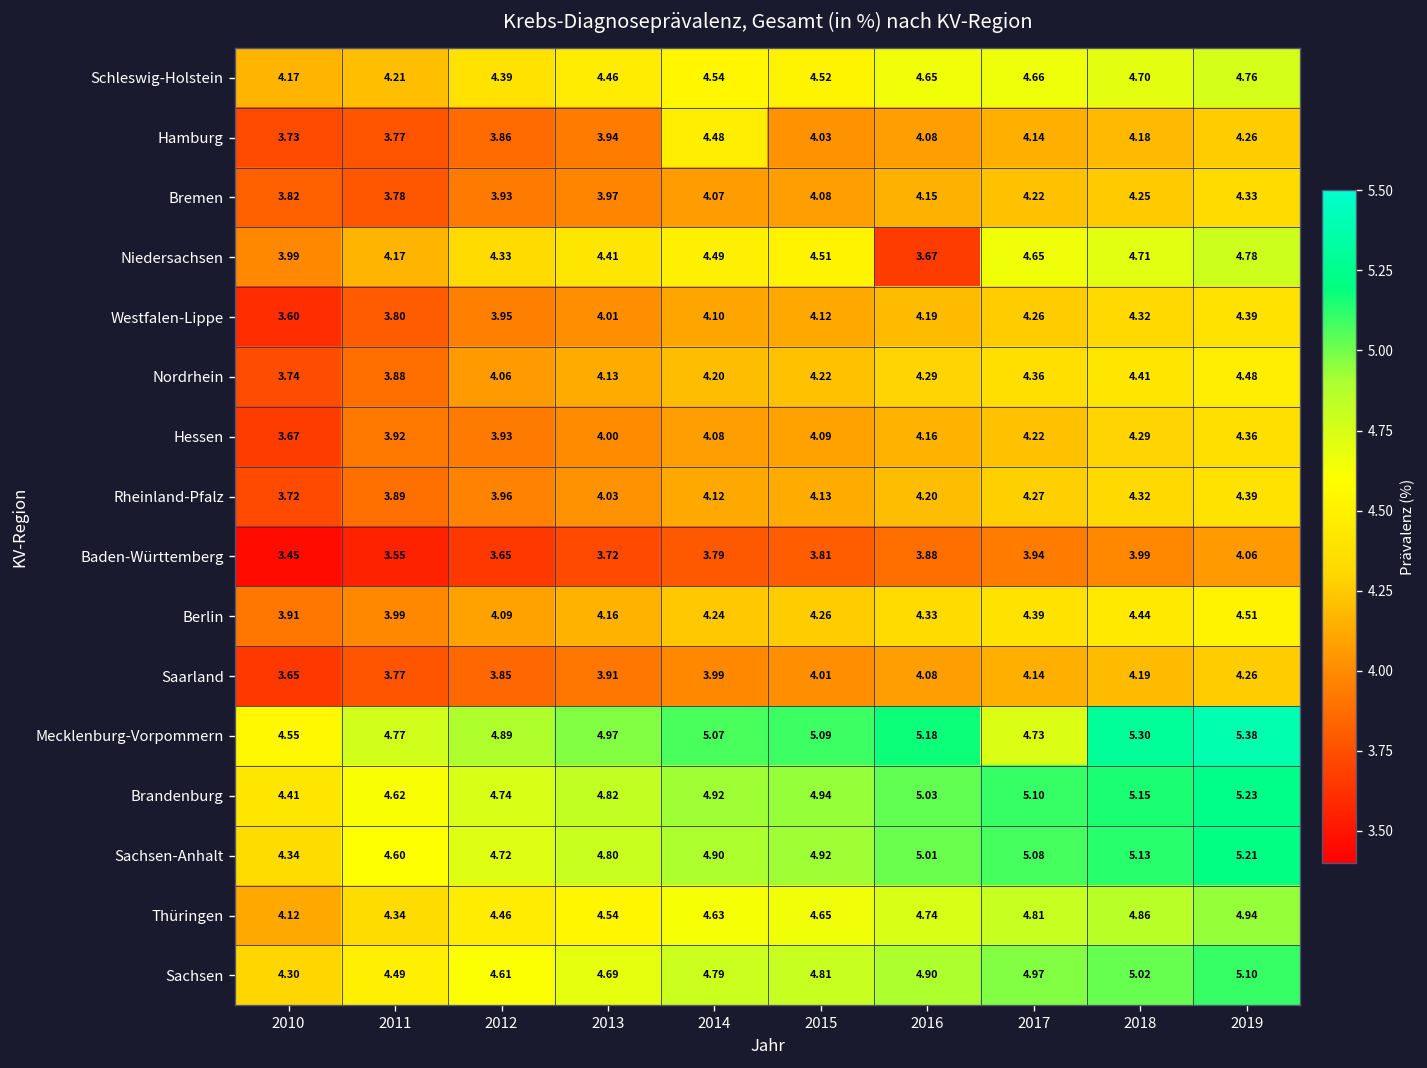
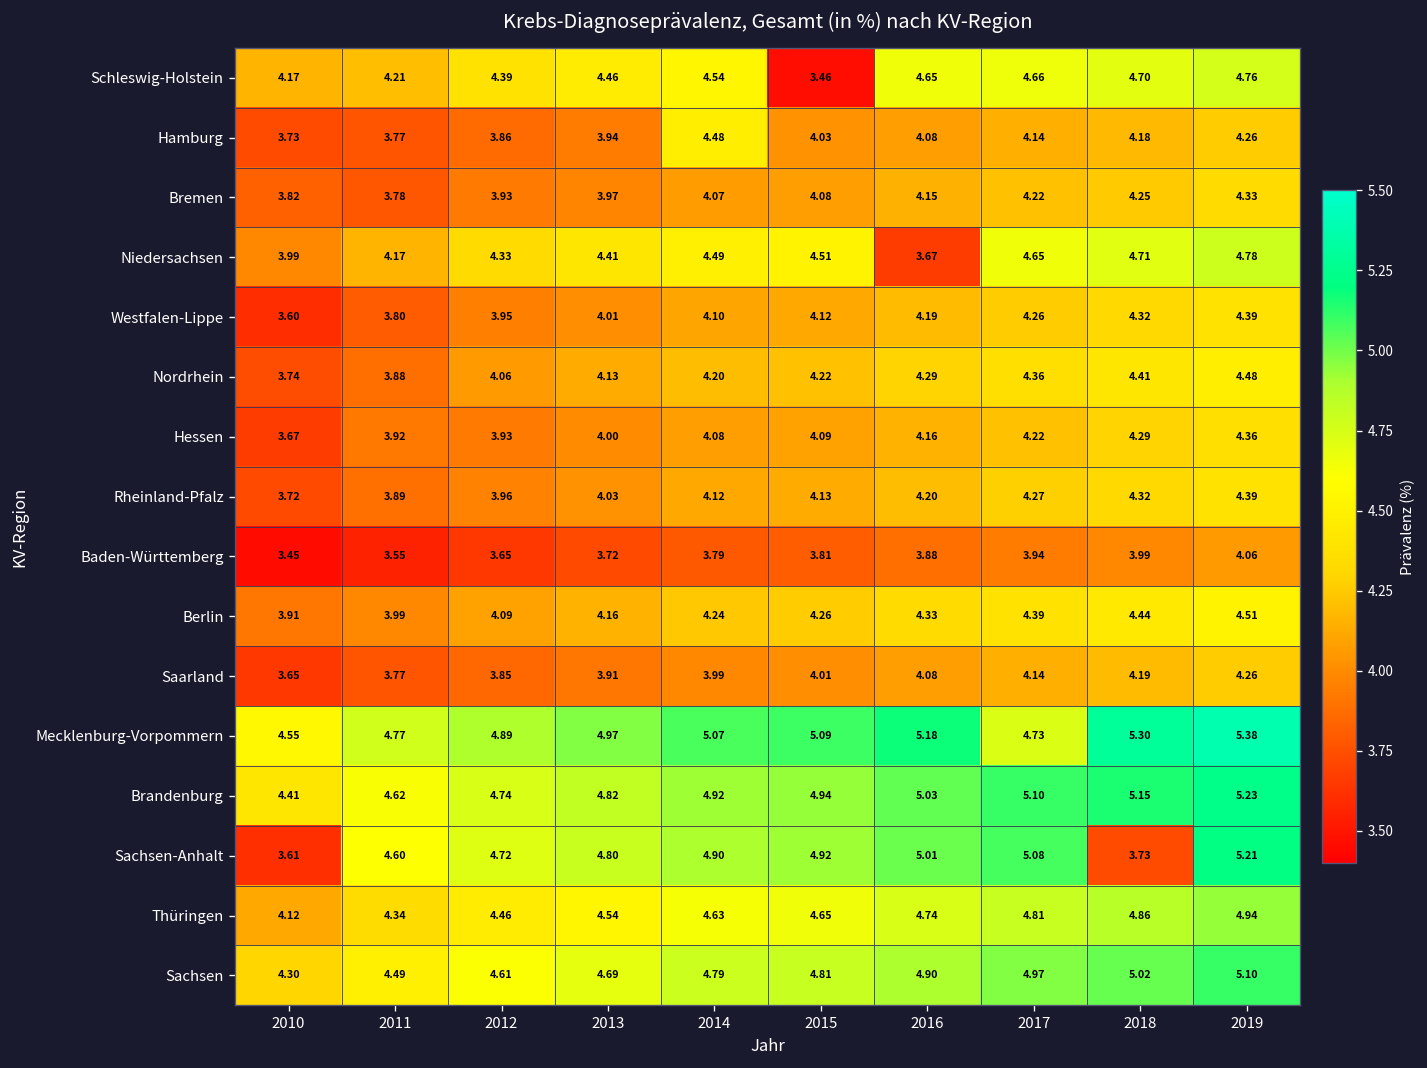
Schleswig-Holstein, 2015: 4.52 -> 3.46
Sachsen-Anhalt, 2010: 4.34 -> 3.61
Sachsen-Anhalt, 2018: 5.13 -> 3.73
